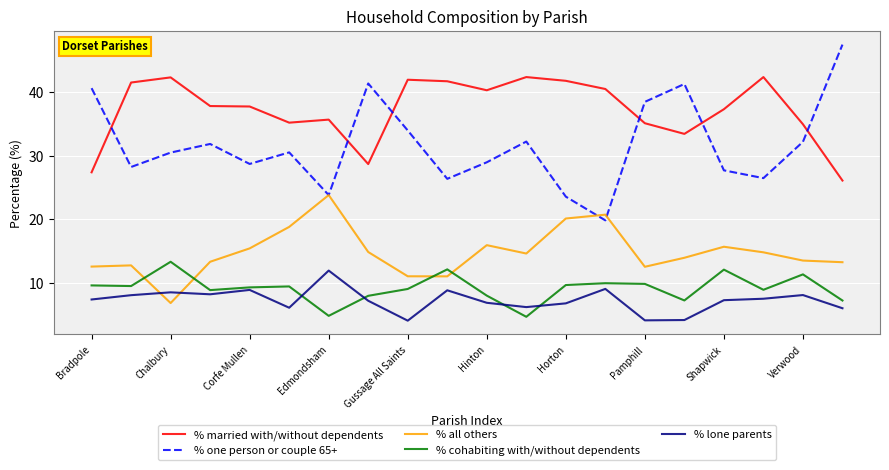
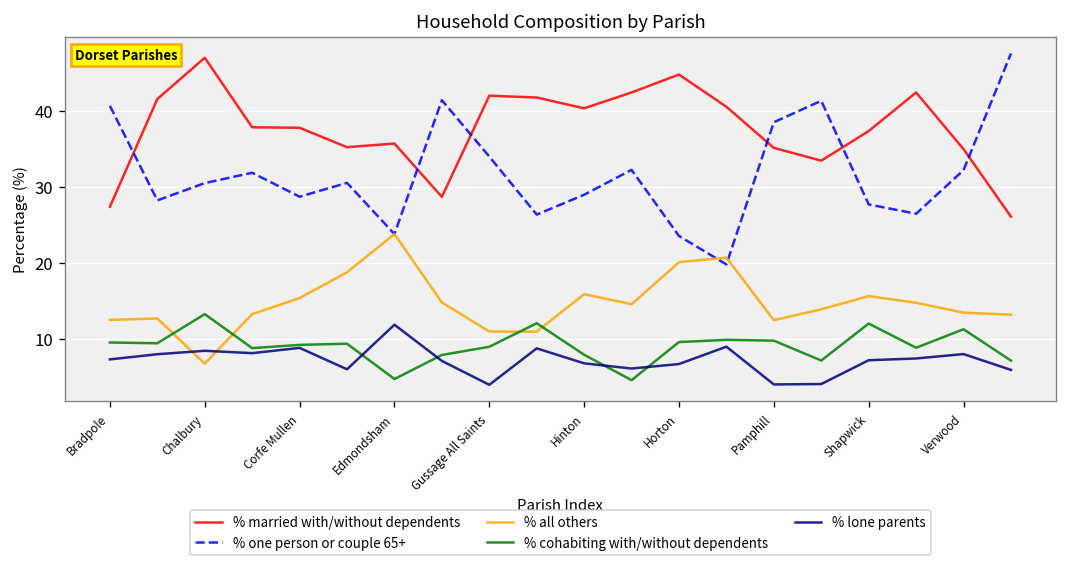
% married with/without dependents, Chalbury: 42 -> 47
% married with/without dependents, Horton: 42 -> 45
